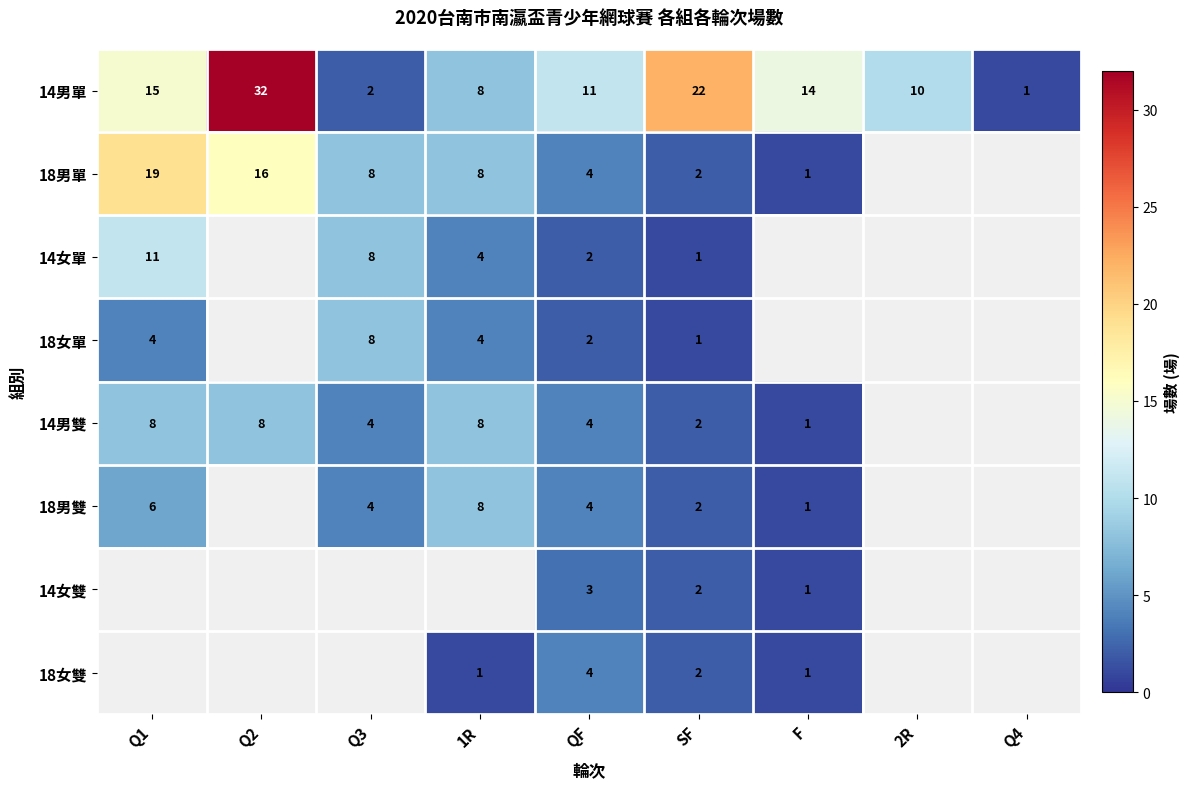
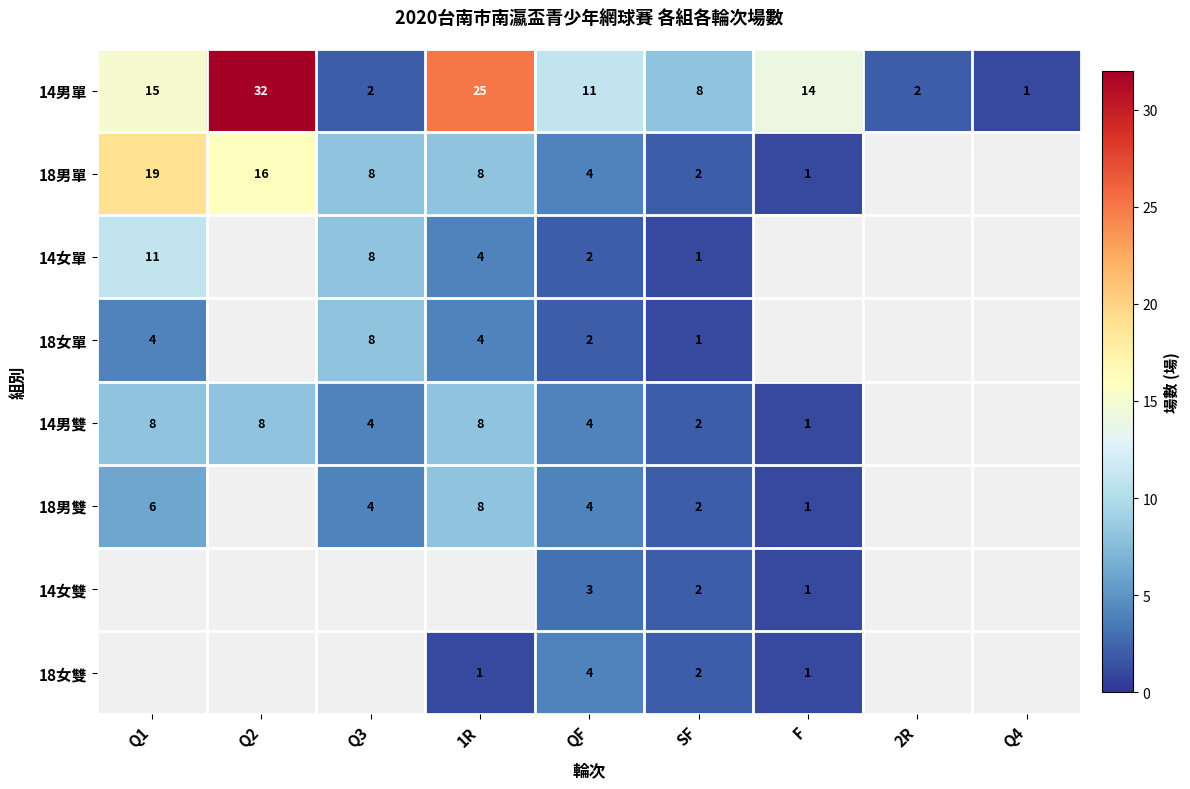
14男單, 1R: 8 -> 25
14男單, SF: 22 -> 8
14男單, 2R: 10 -> 2
